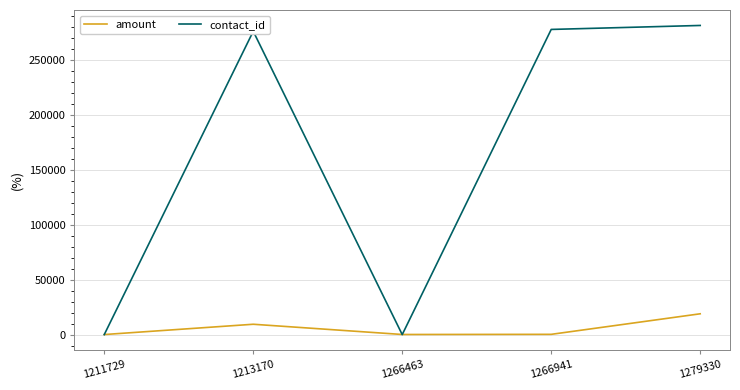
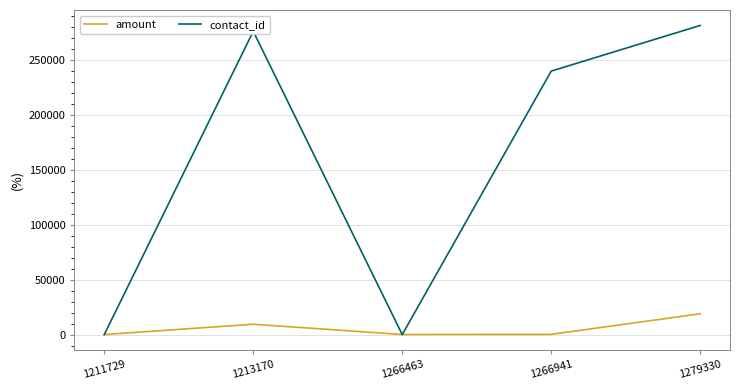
contact_id, 1266941: 277000 -> 240000
